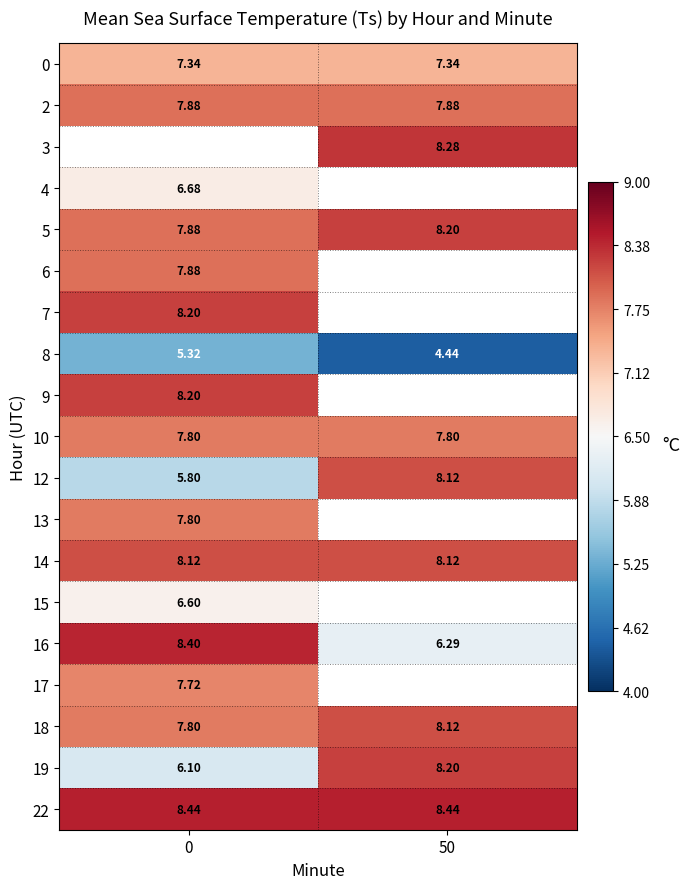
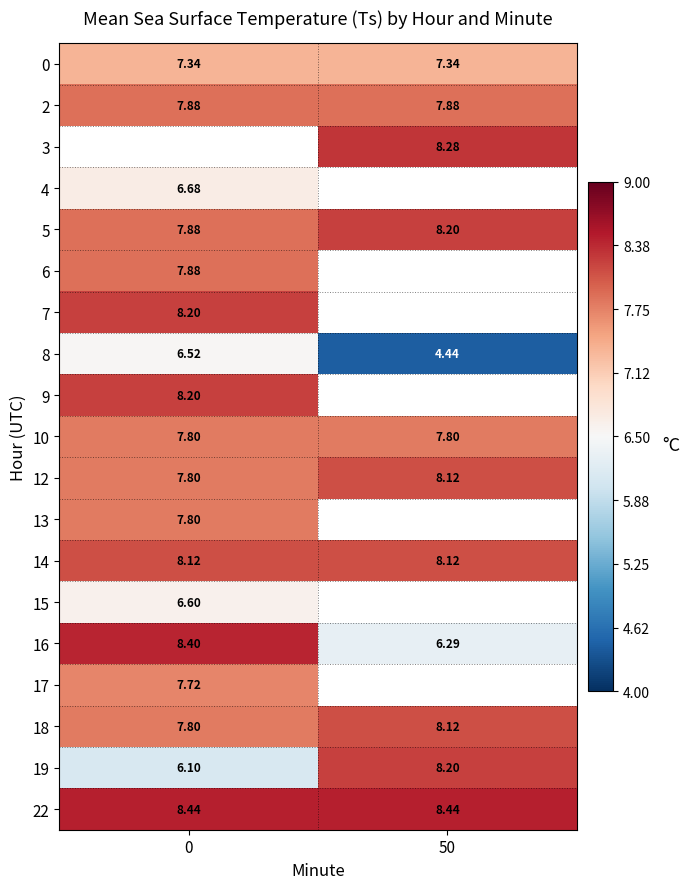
8, 0: 5.32 -> 6.52
12, 0: 5.80 -> 7.80
